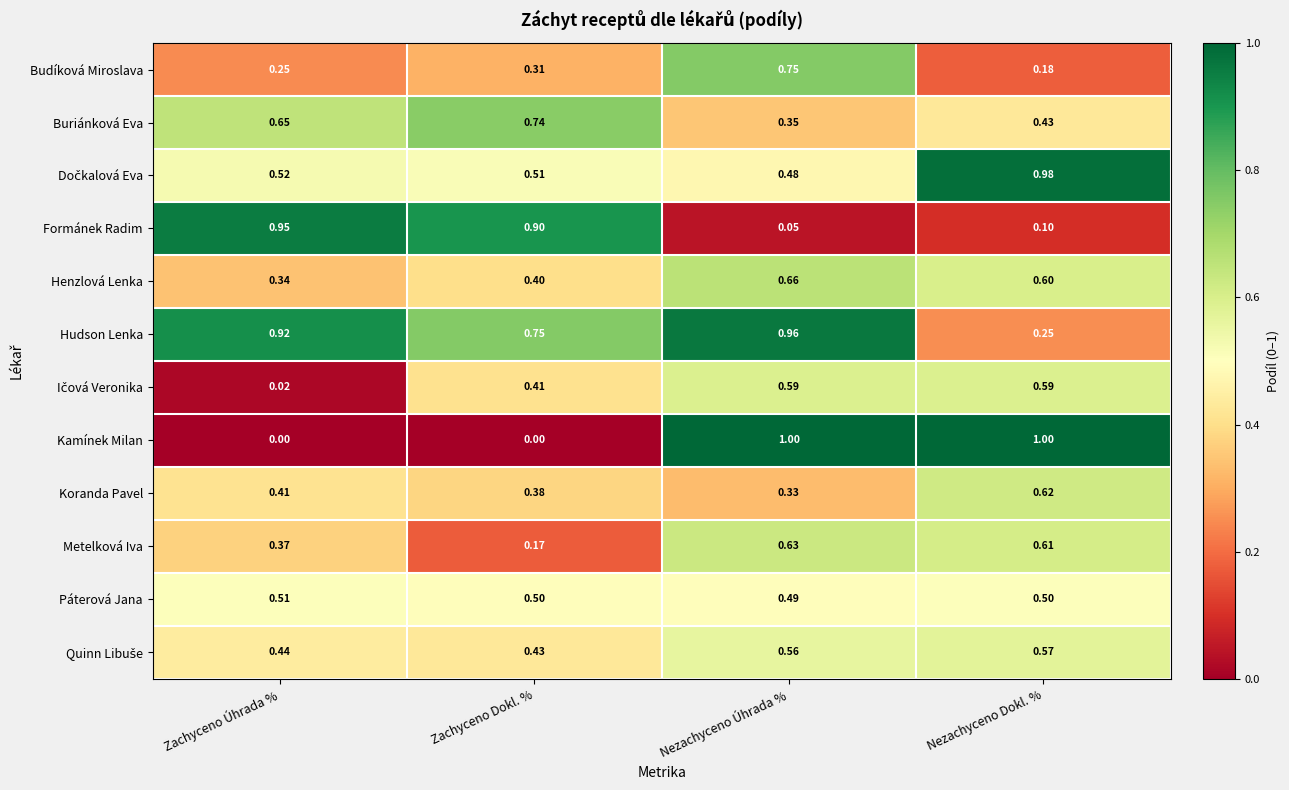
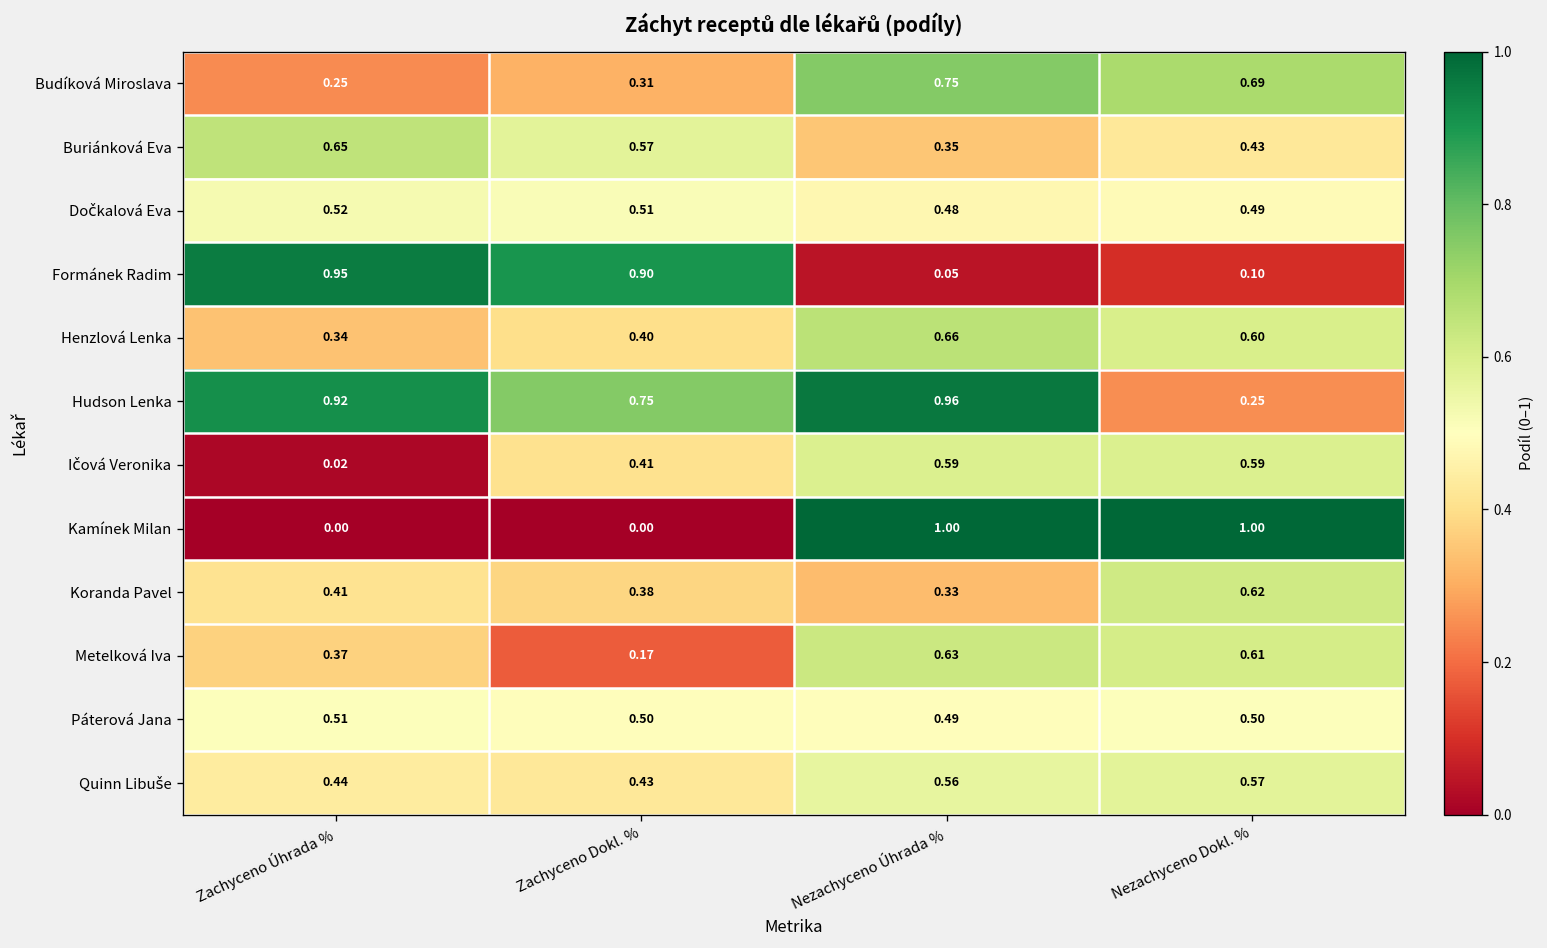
Budíková Miroslava, Nezachyceno Dokl. %: 0.18 -> 0.69
Buriánková Eva, Zachyceno Dokl. %: 0.74 -> 0.57
Dočkalová Eva, Nezachyceno Dokl. %: 0.98 -> 0.49
